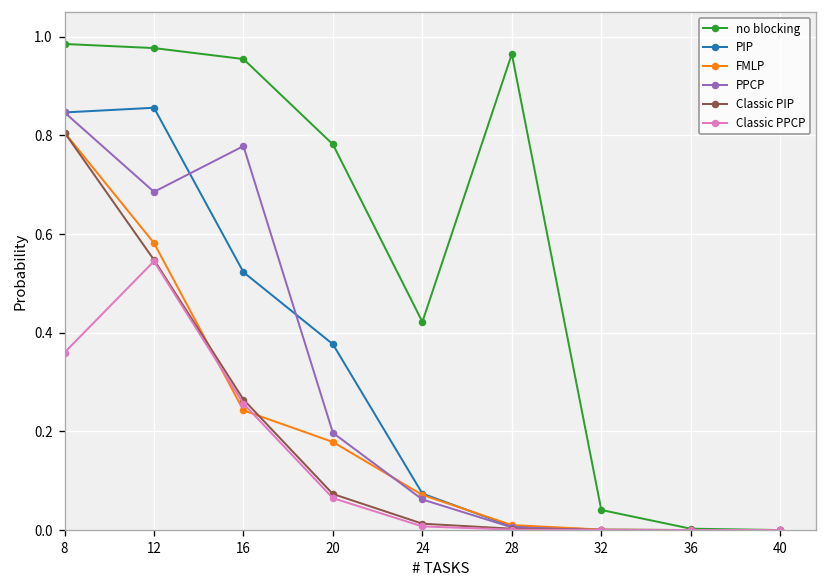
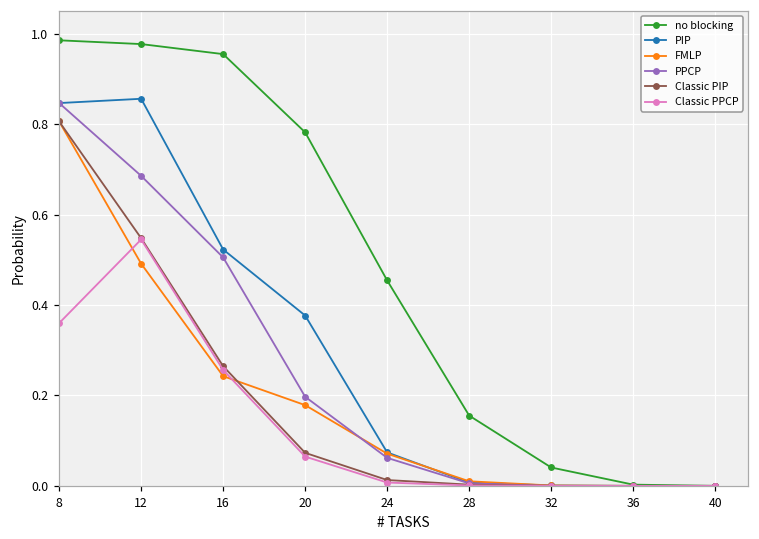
FMLP, 12: 0.58 -> 0.49
PPCP, 16: 0.78 -> 0.51
no blocking, 24: 0.42 -> 0.45
no blocking, 28: 0.96 -> 0.16
